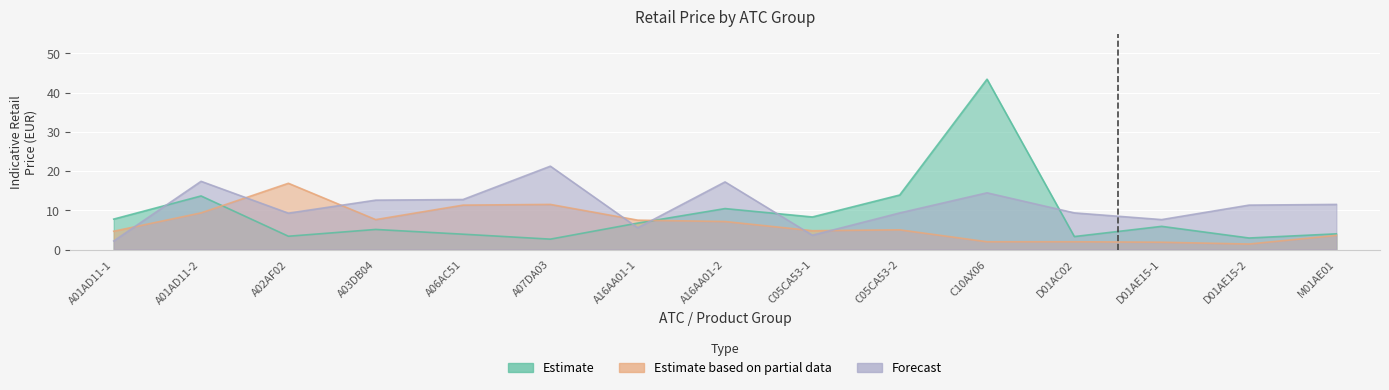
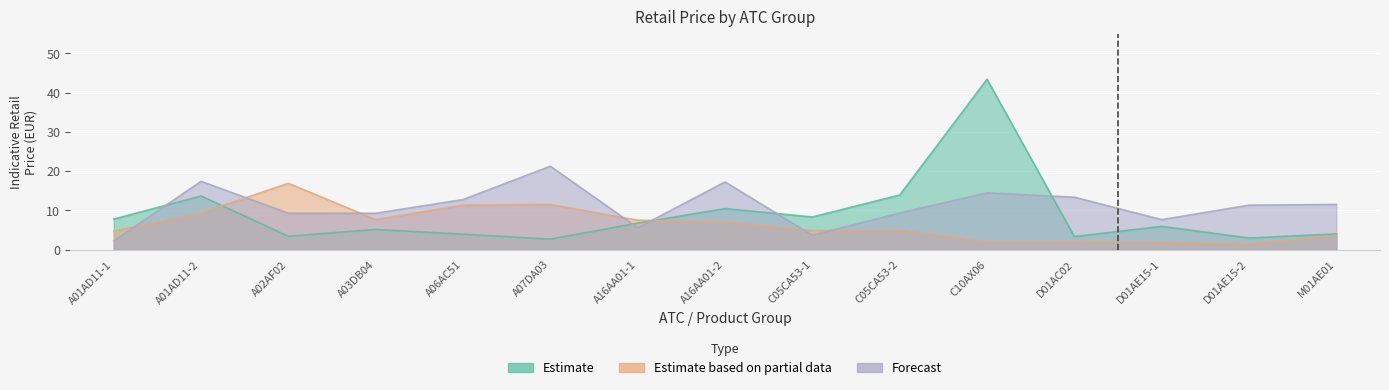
Forecast, A03DB04: 13 -> 9
Forecast, D01AC02: 9 -> 13
